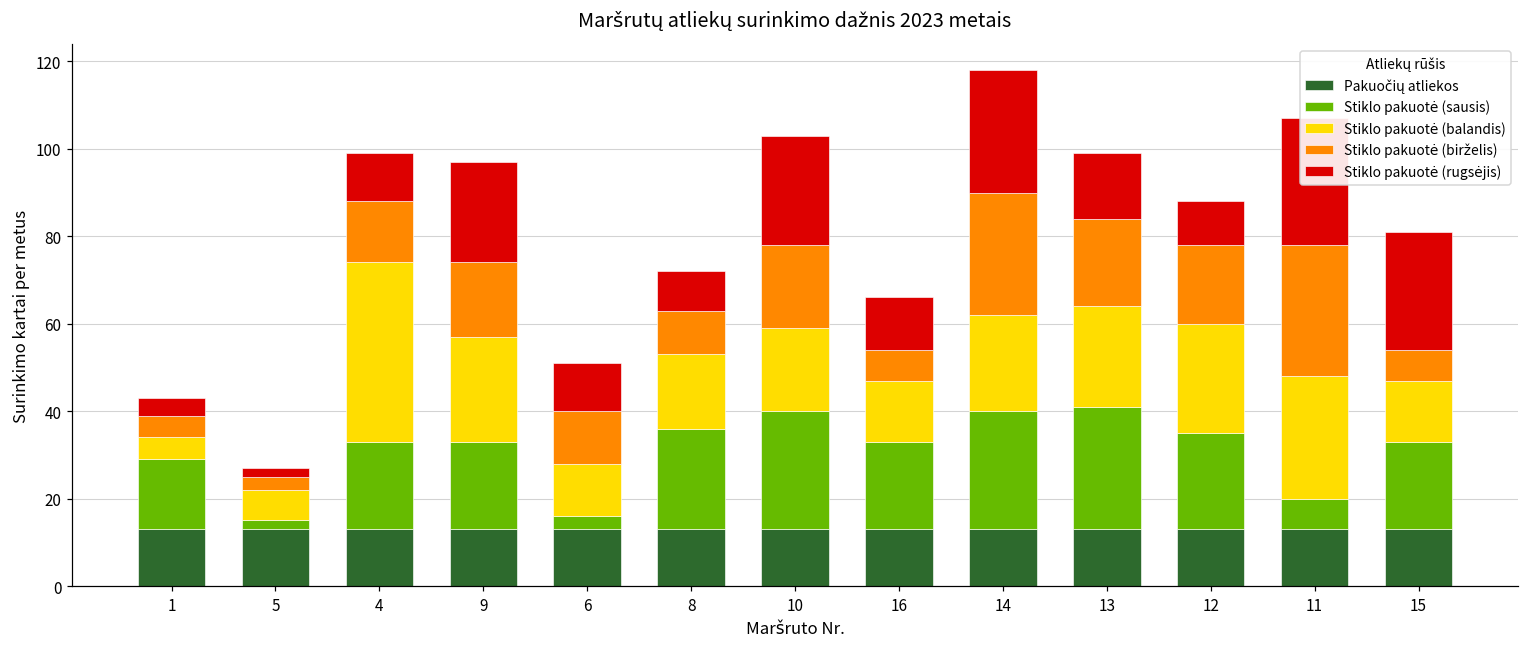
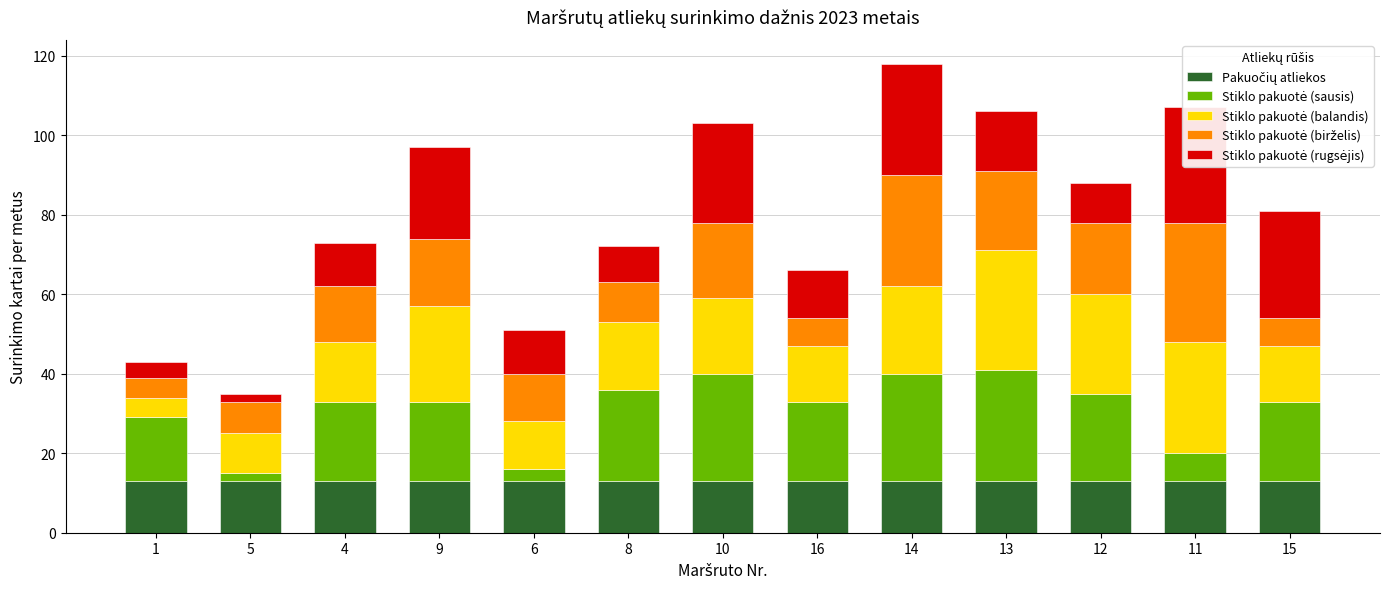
Stiklo pakuotė (balandis), 5: 7 -> 10
Stiklo pakuotė (birželis), 5: 3 -> 8
Stiklo pakuotė (balandis), 4: 41 -> 15
Stiklo pakuotė (balandis), 13: 23 -> 30
